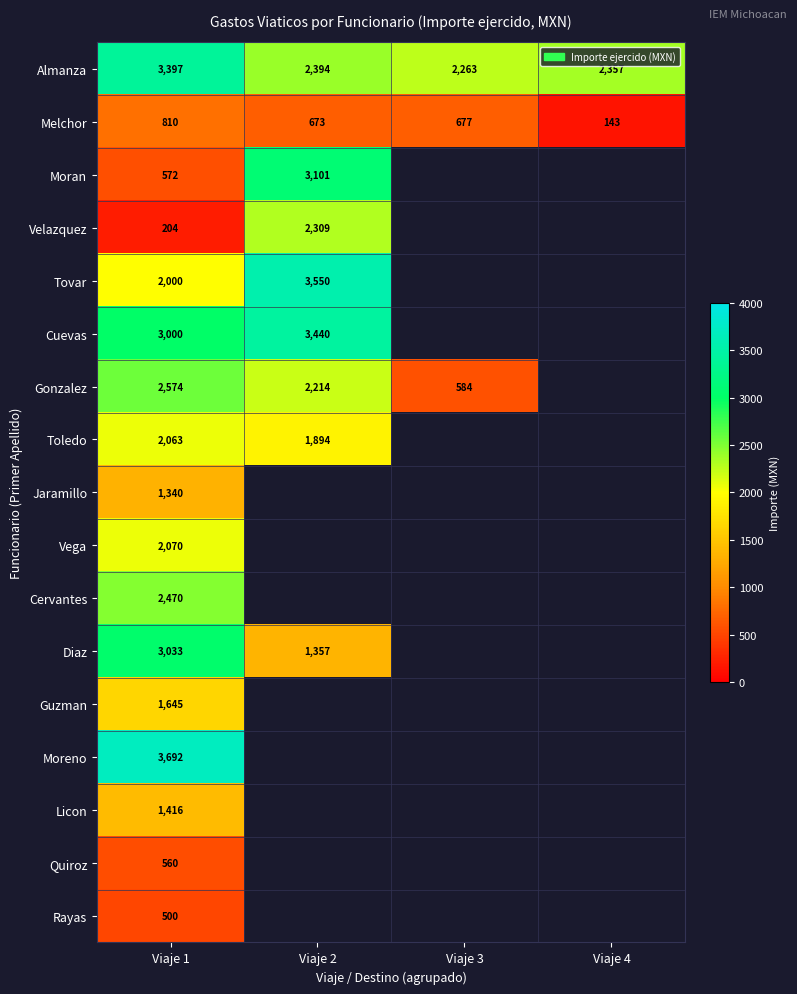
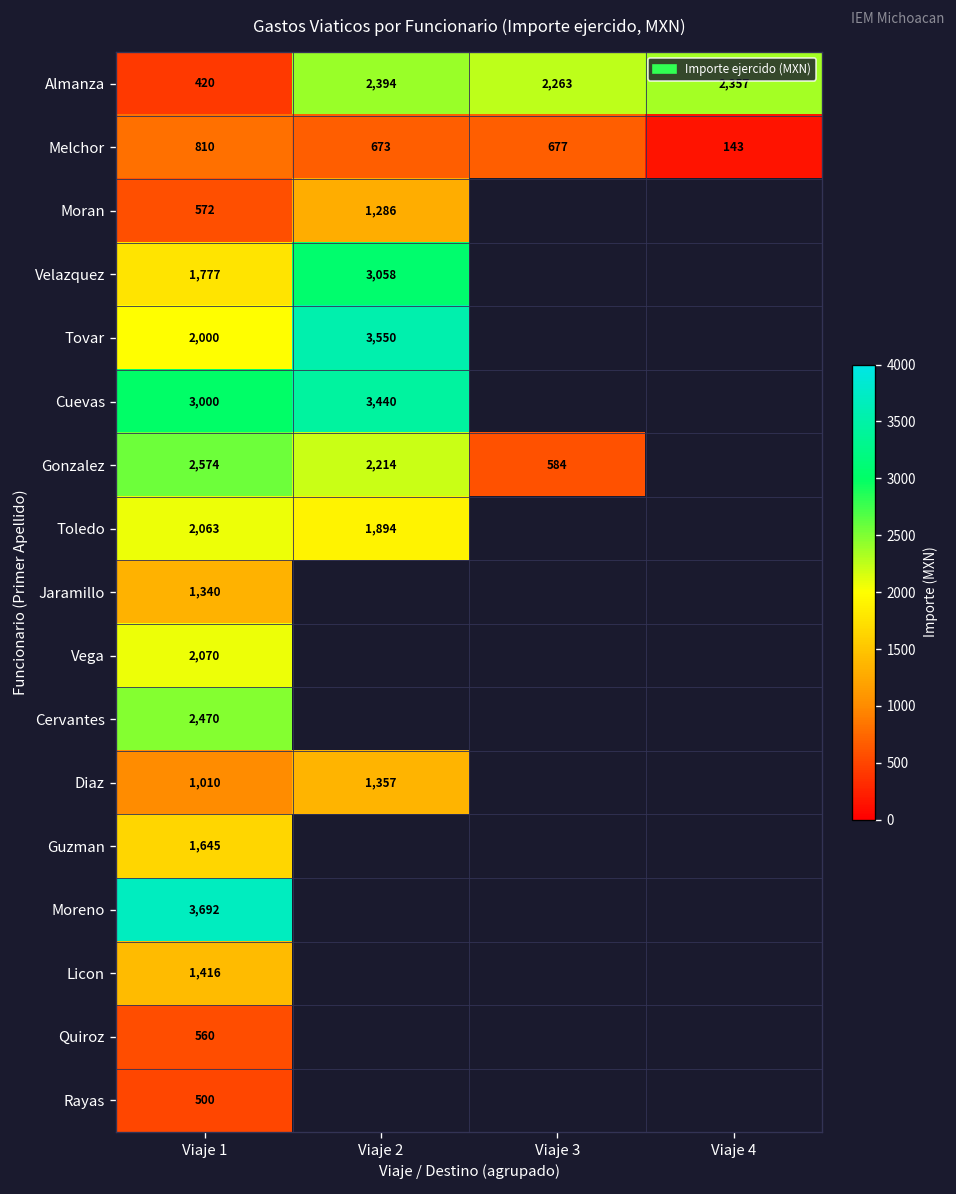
Almanza, Viaje 1: 3,397 -> 420
Moran, Viaje 2: 3,101 -> 1,286
Velazquez, Viaje 1: 204 -> 1,777
Velazquez, Viaje 2: 2,309 -> 3,058
Diaz, Viaje 1: 3,033 -> 1,010
